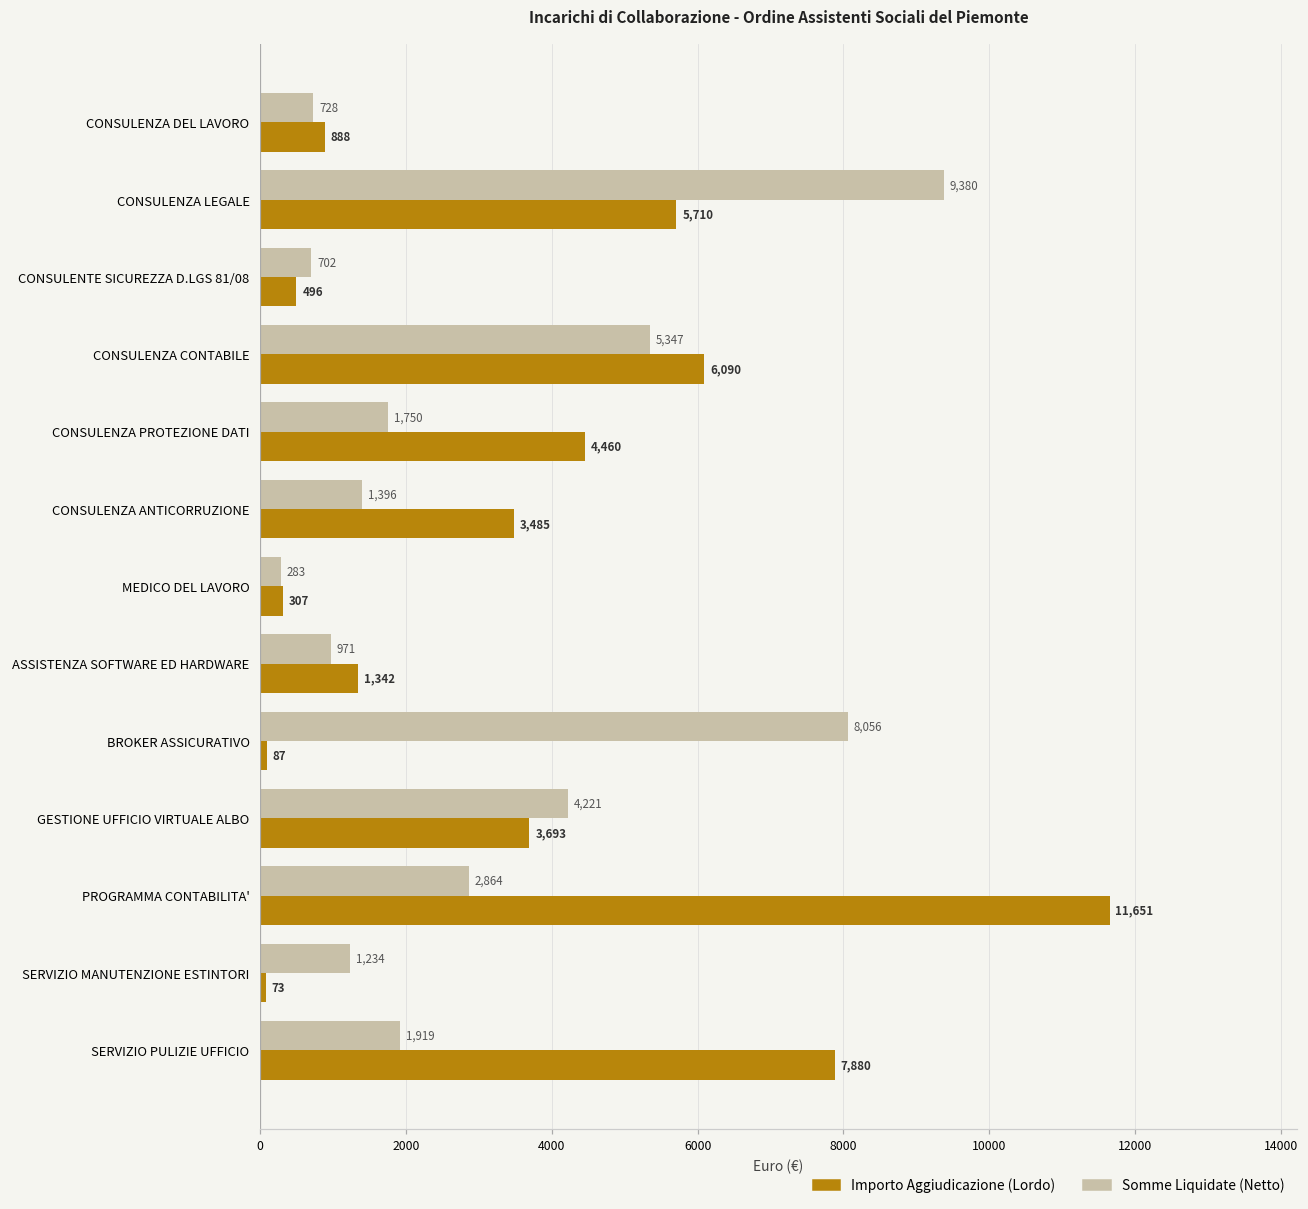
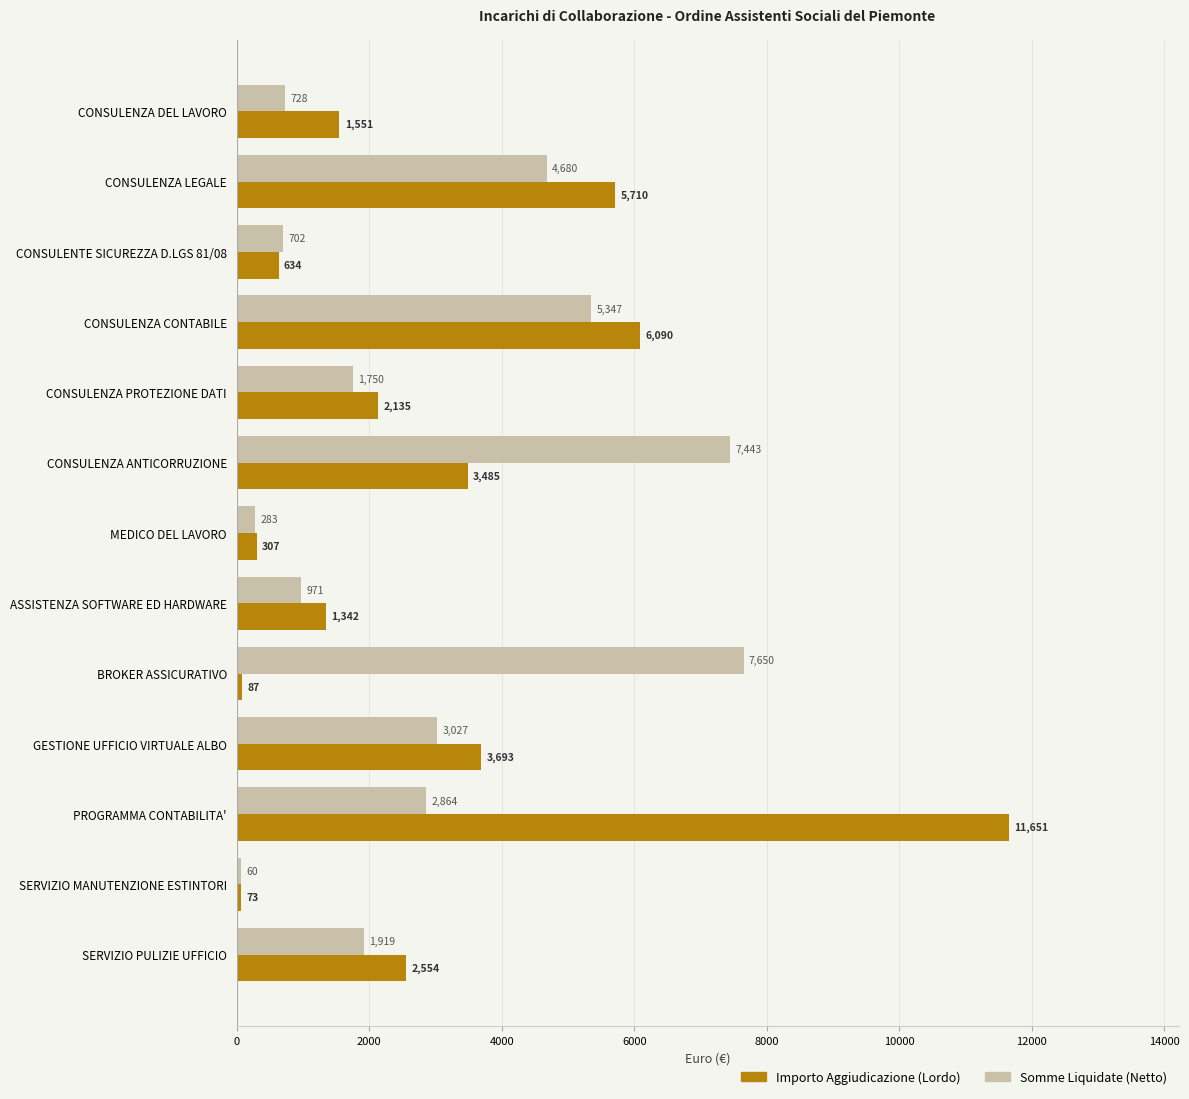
Importo Aggiudicazione (Lordo), CONSULENZA DEL LAVORO: 888 -> 1,551
Somme Liquidate (Netto), CONSULENZA LEGALE: 9,380 -> 4,680
Importo Aggiudicazione (Lordo), CONSULENTE SICUREZZA D.LGS 81/08: 496 -> 634
Importo Aggiudicazione (Lordo), CONSULENZA PROTEZIONE DATI: 4,460 -> 2,135
Somme Liquidate (Netto), CONSULENZA ANTICORRUZIONE: 1,396 -> 7,443
Somme Liquidate (Netto), BROKER ASSICURATIVO: 8,056 -> 7,650
Somme Liquidate (Netto), GESTIONE UFFICIO VIRTUALE ALBO: 4,221 -> 3,027
Somme Liquidate (Netto), SERVIZIO MANUTENZIONE ESTINTORI: 1,234 -> 60
Importo Aggiudicazione (Lordo), SERVIZIO PULIZIE UFFICIO: 7,880 -> 2,554
